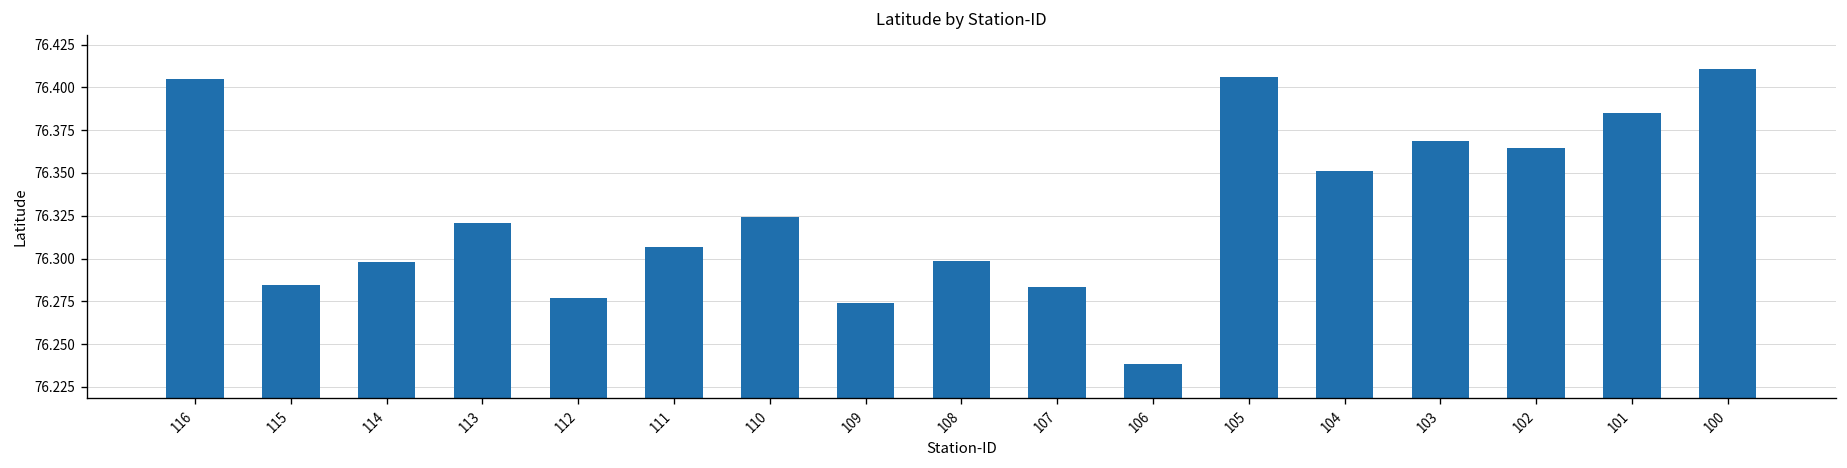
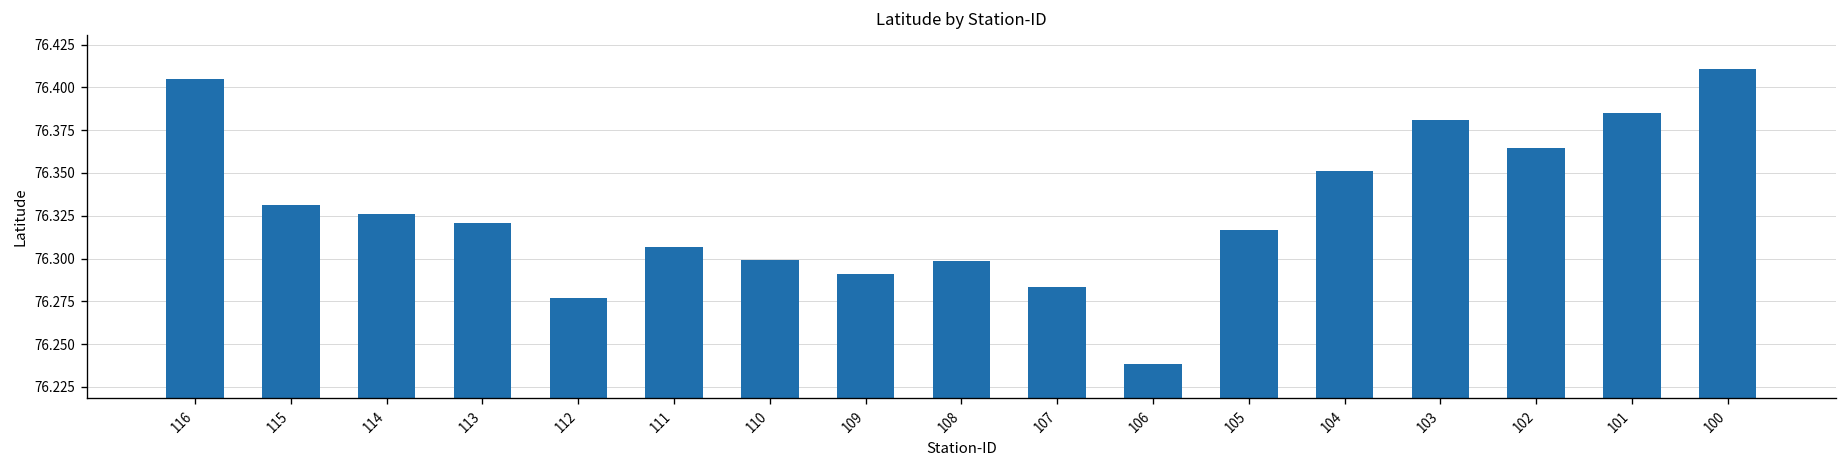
115: 76.285 -> 76.331
114: 76.298 -> 76.326
110: 76.325 -> 76.299
109: 76.274 -> 76.291
105: 76.406 -> 76.317
103: 76.369 -> 76.381
